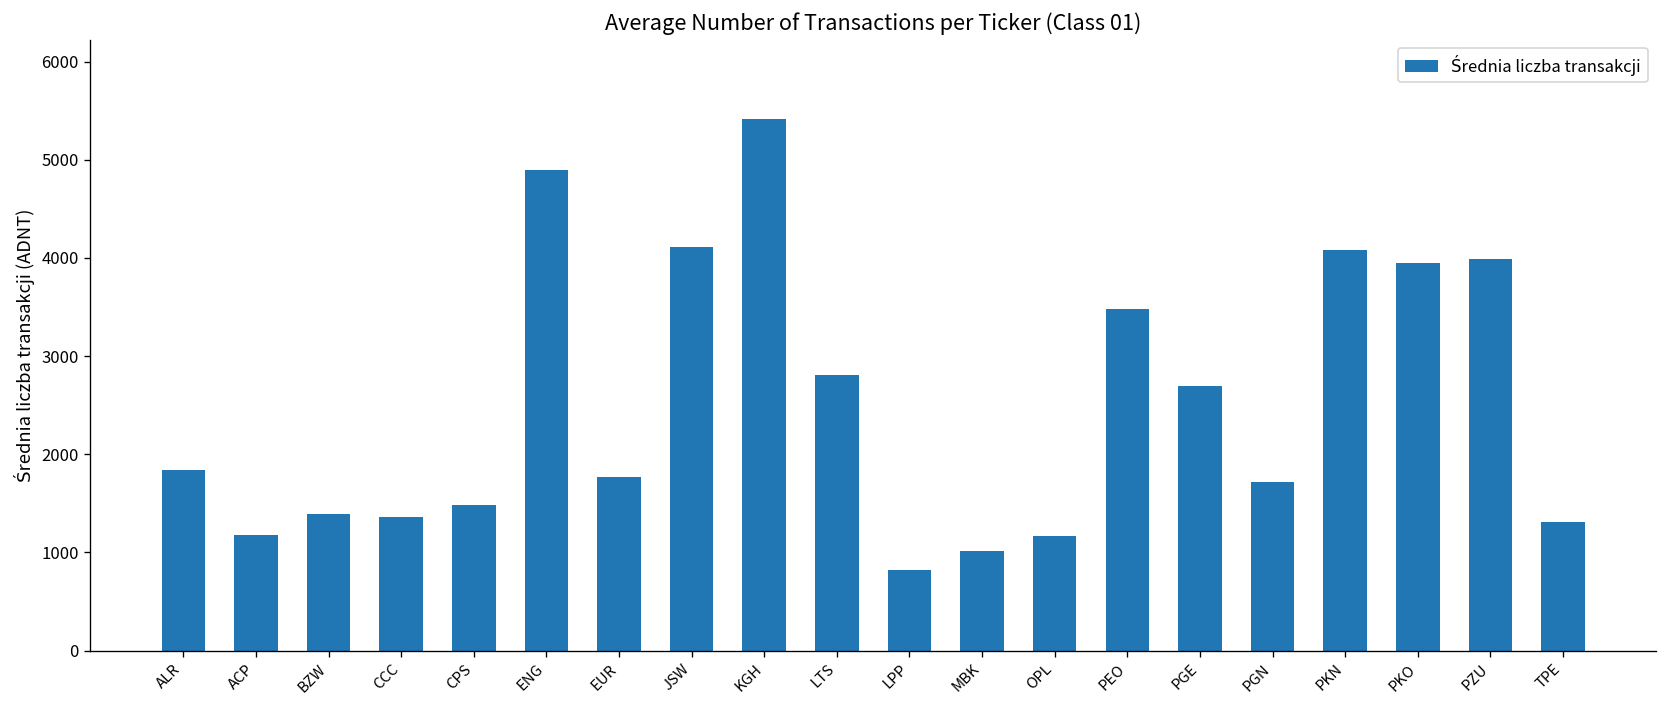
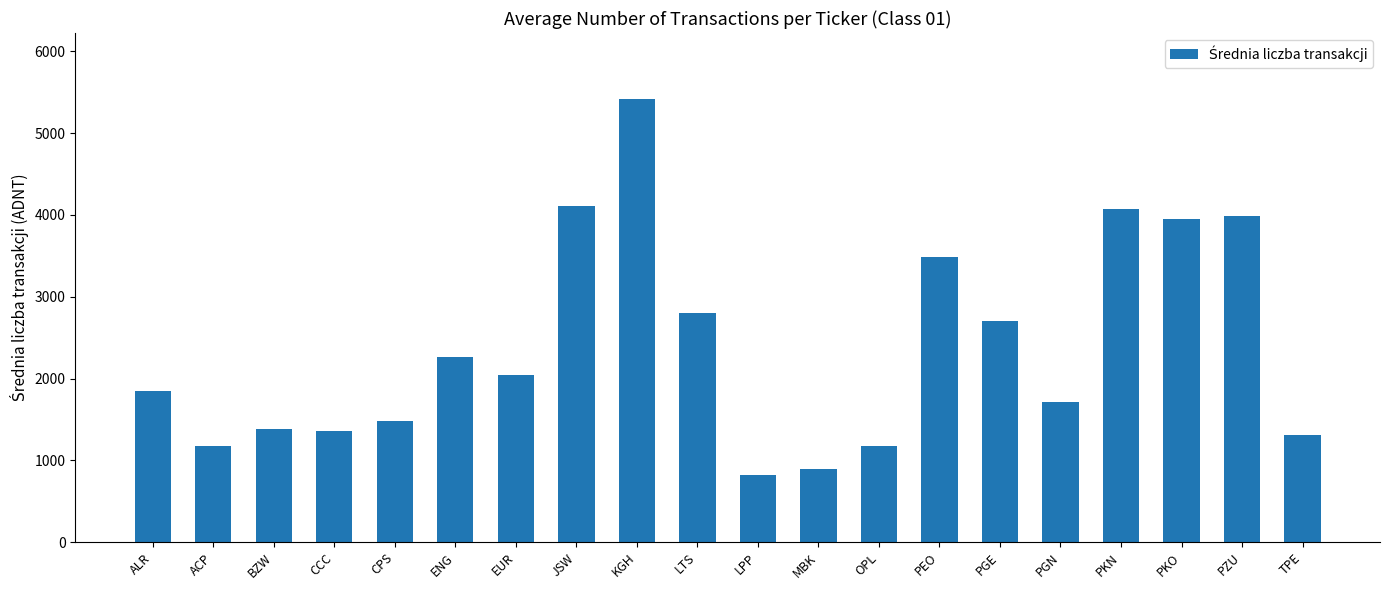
ENG: 4900 -> 2300
EUR: 1800 -> 2000
MBK: 1000 -> 900
